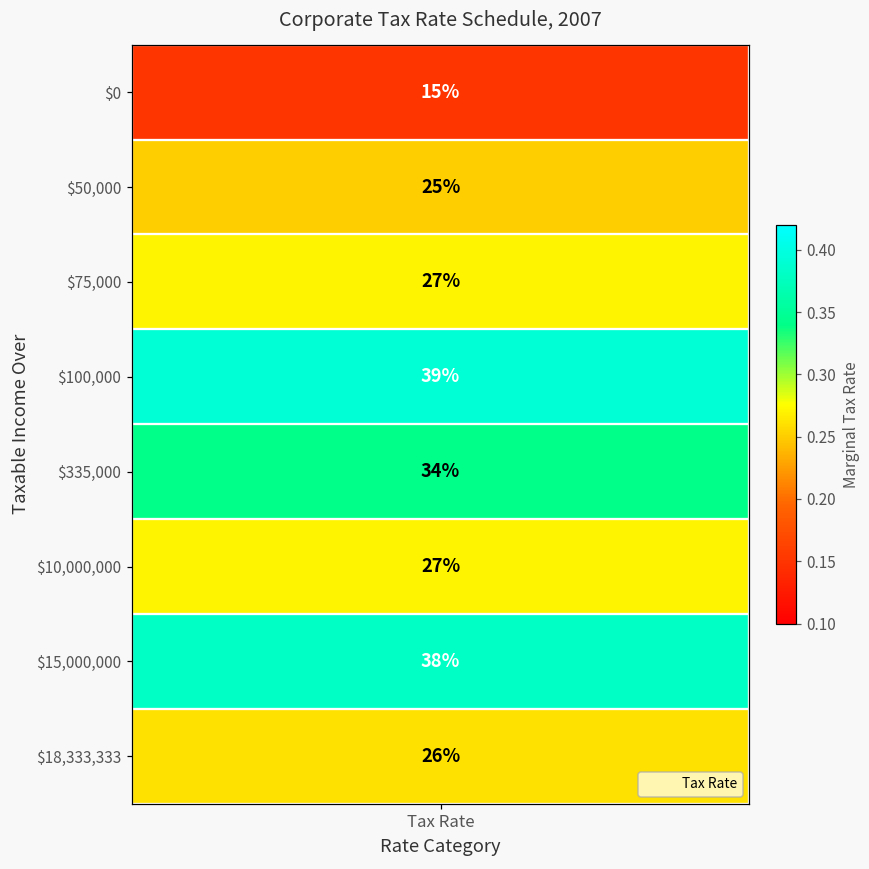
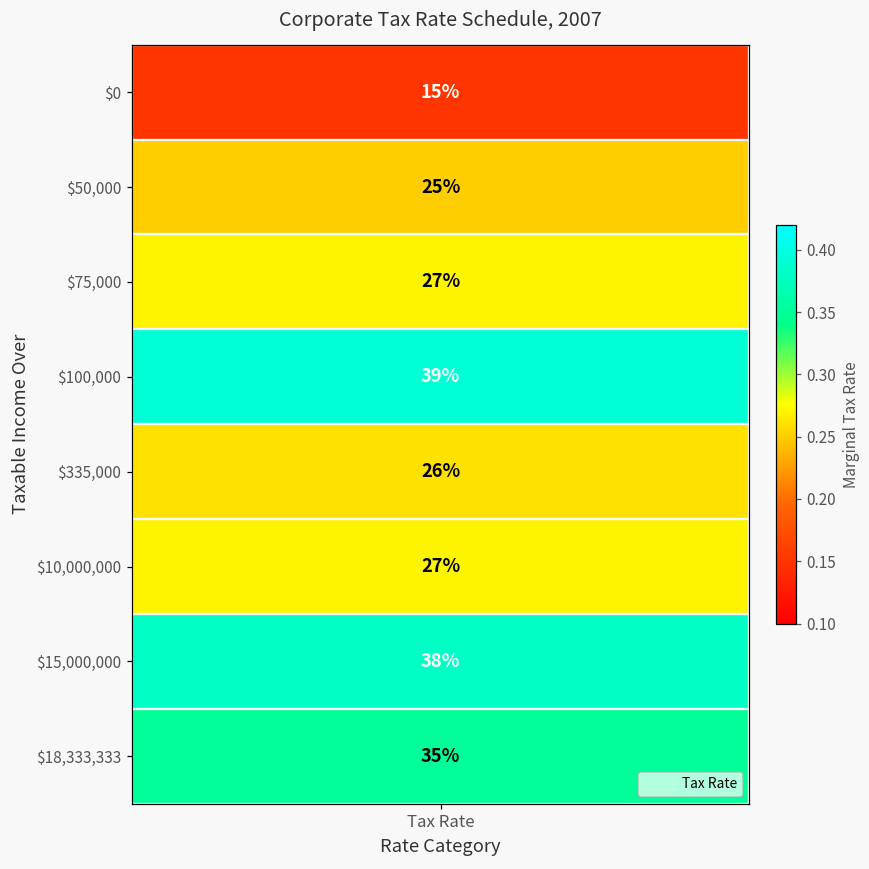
$335,000, Tax Rate: 34% -> 26%
$18,333,333, Tax Rate: 26% -> 35%
